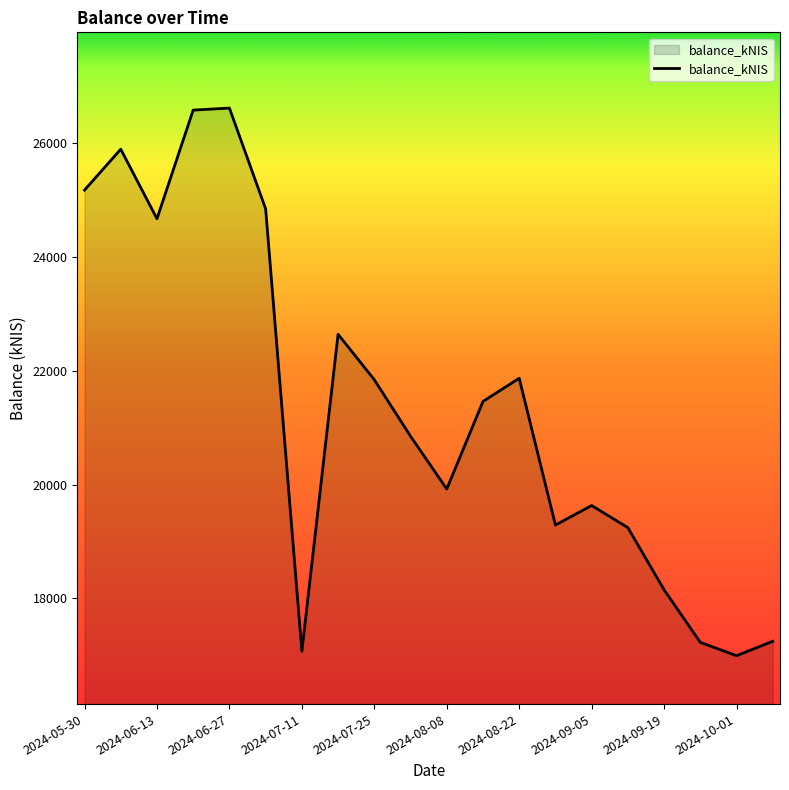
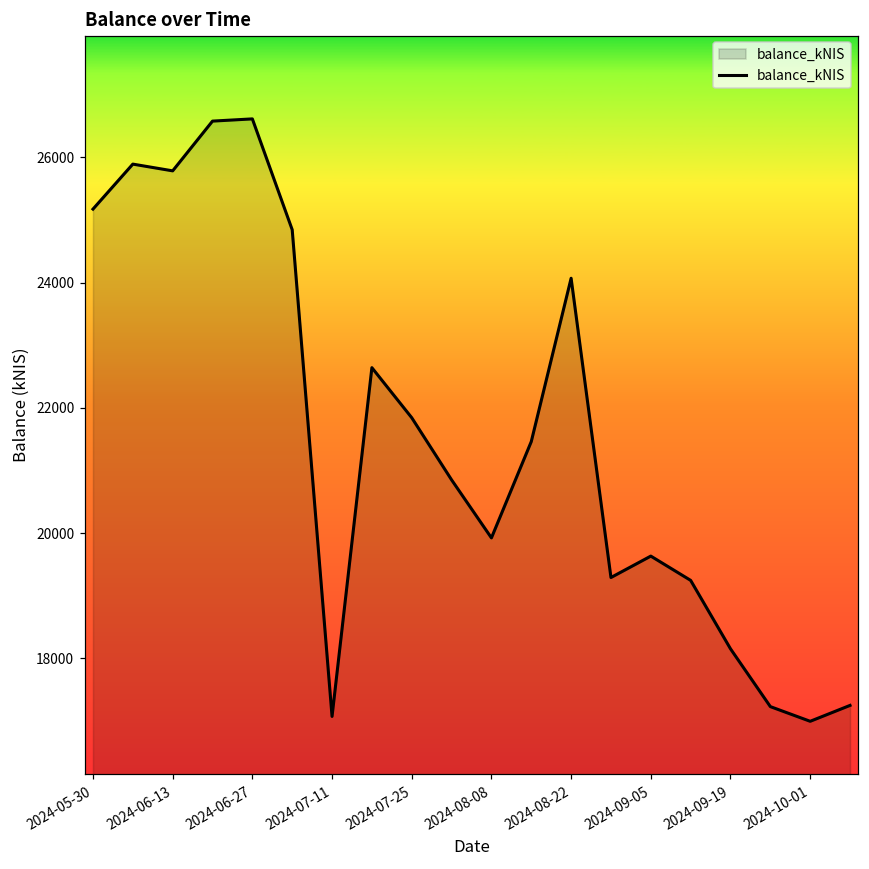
2024-06-13: 24700 -> 25800
2024-08-22: 21900 -> 24100
